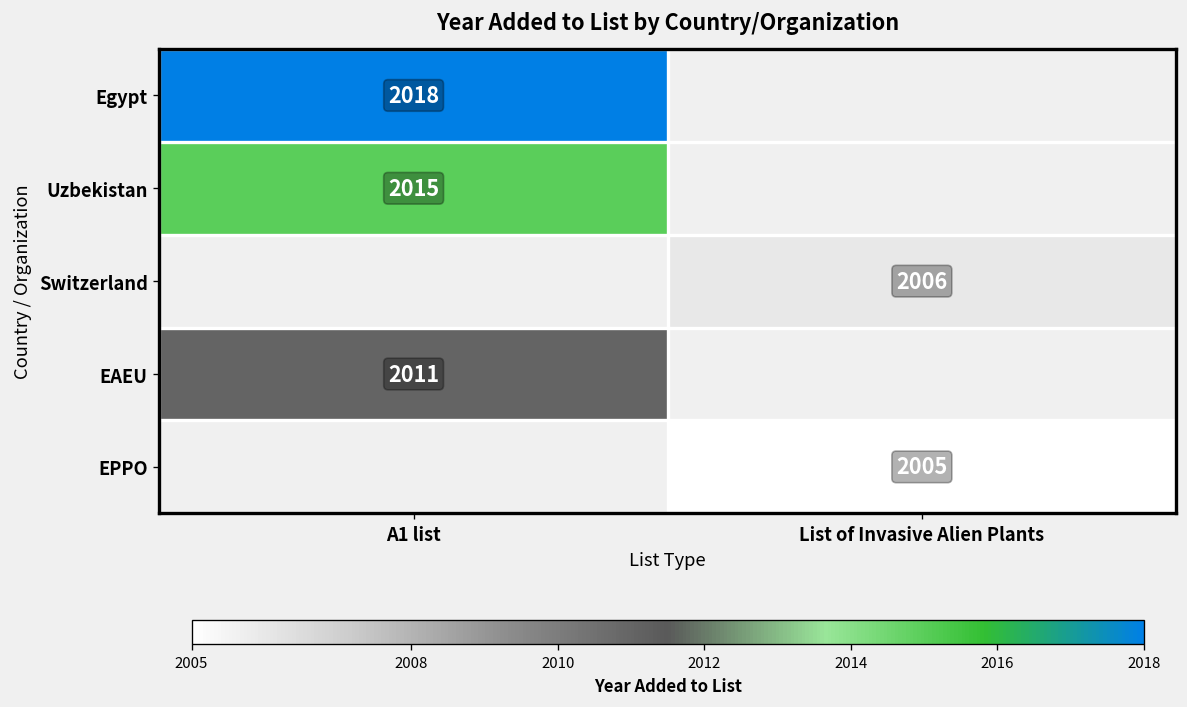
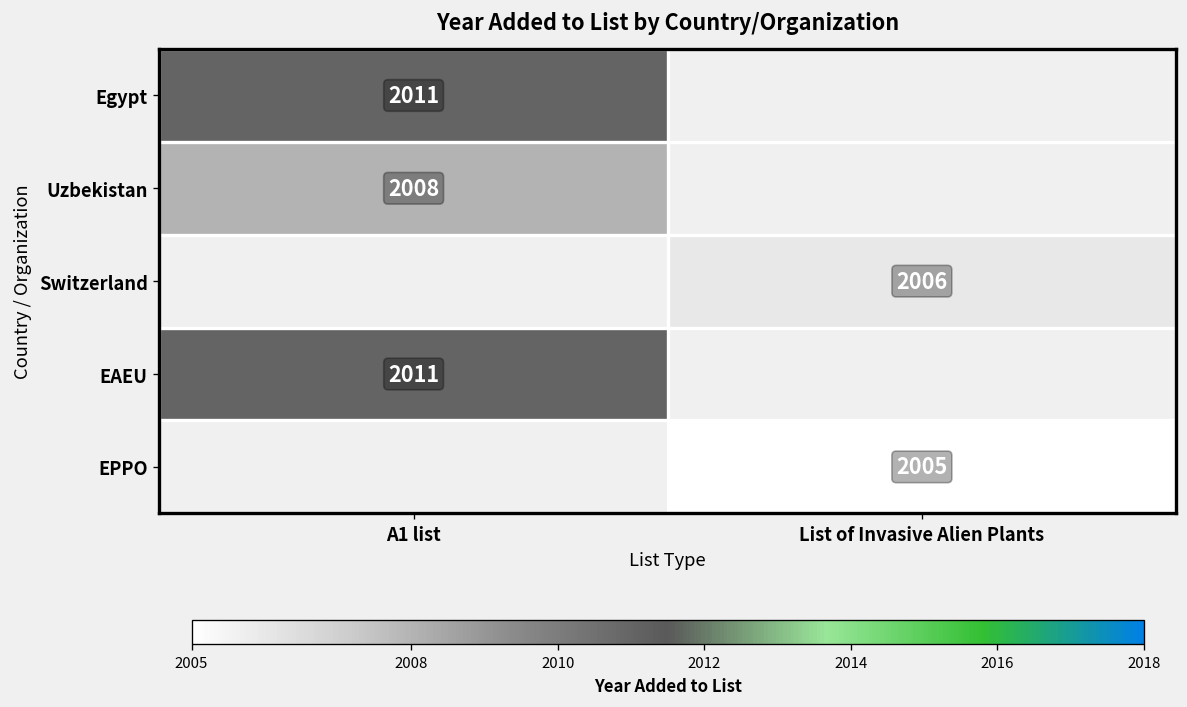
Egypt, A1 list: 2018 -> 2011
Uzbekistan, A1 list: 2015 -> 2008
